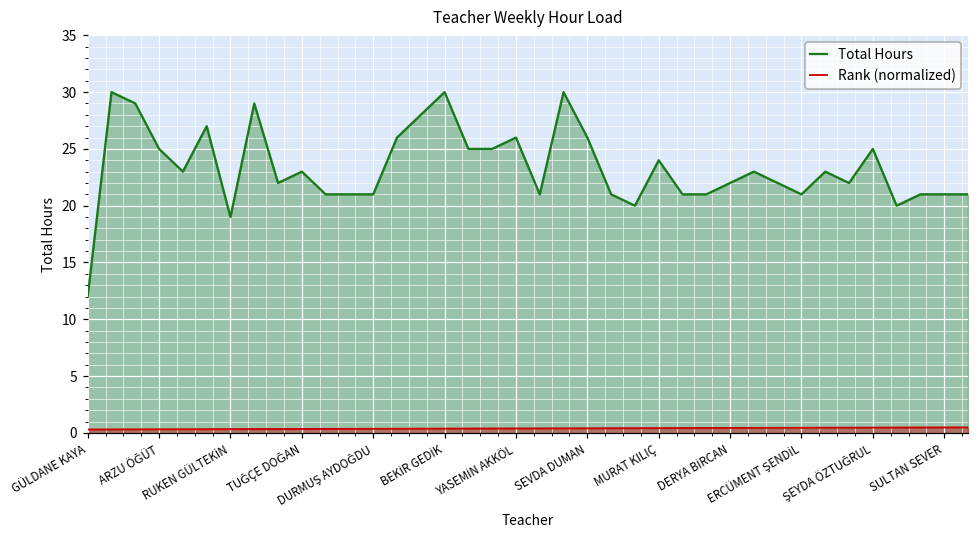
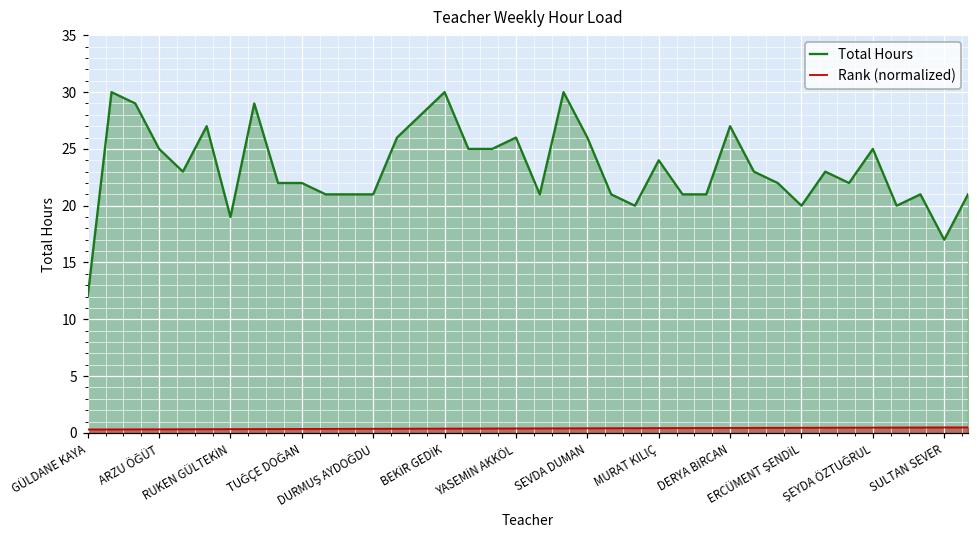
Total Hours, TUĞÇE DOĞAN: 23 -> 22
Total Hours, DERYA BİRCAN: 22 -> 27
Total Hours, ERCÜMENT ŞENDİL: 21 -> 20
Total Hours, SULTAN SEVER: 21 -> 17
